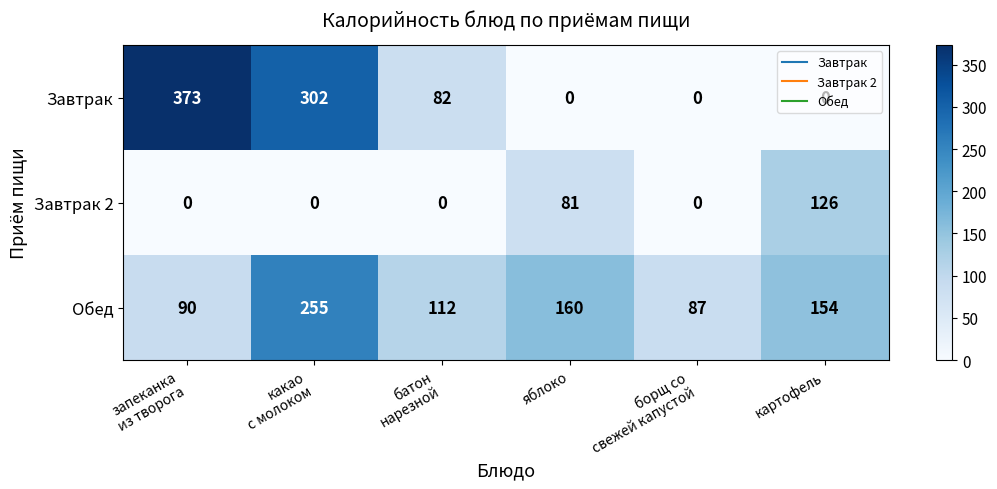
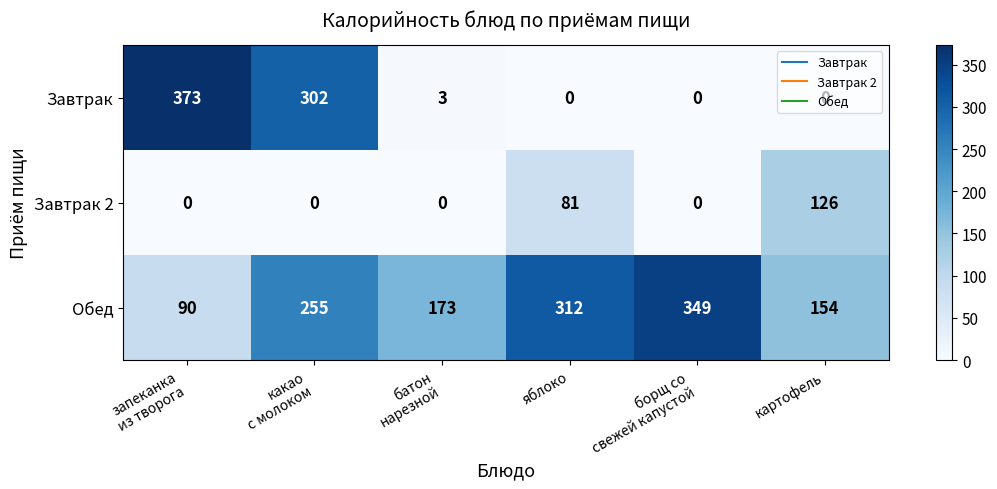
Завтрак, батон нарезной: 82 -> 3
Обед, батон нарезной: 112 -> 173
Обед, яблоко: 160 -> 312
Обед, борщ со свежей капустой: 87 -> 349
